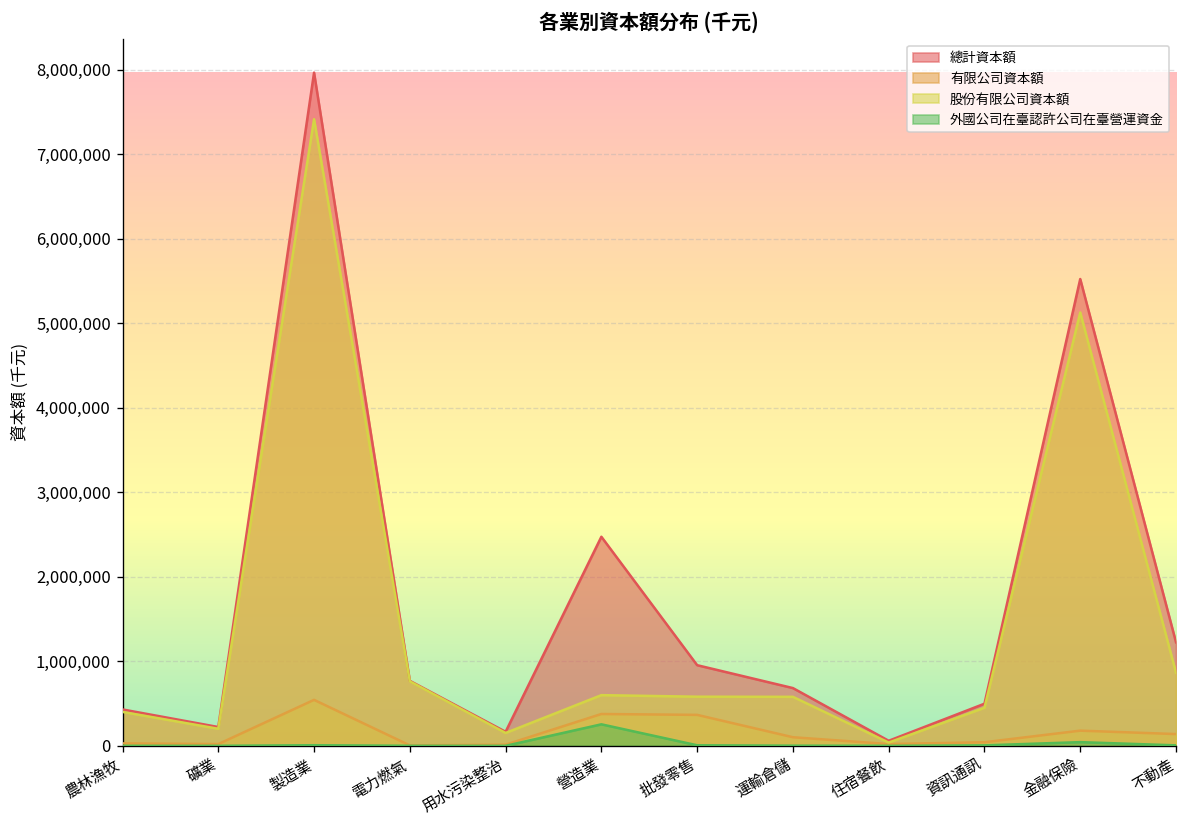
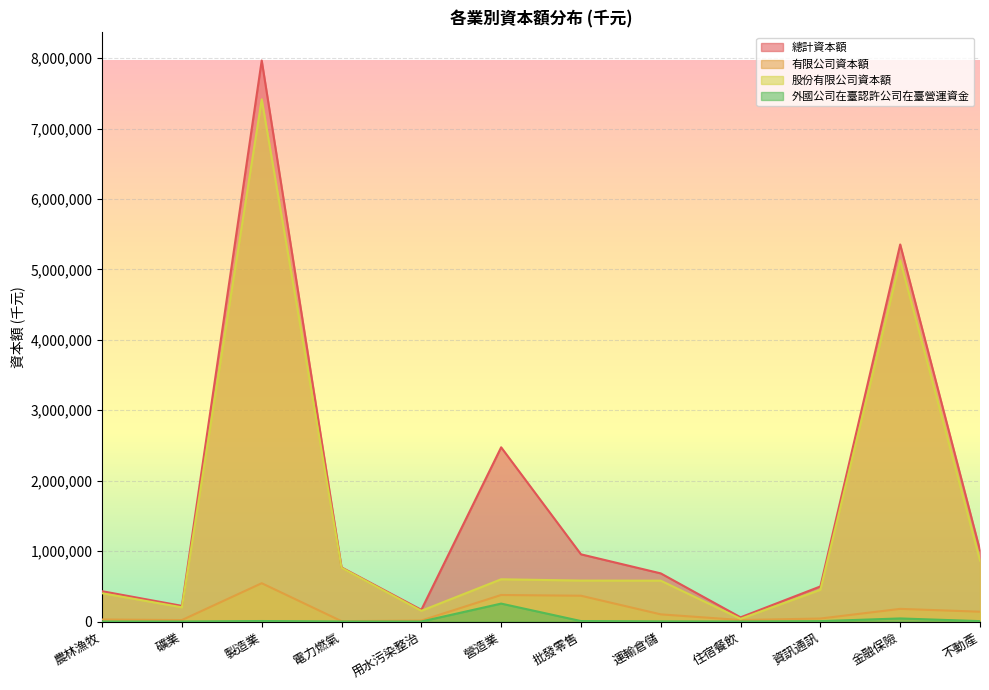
總計資本額, 金融保險: 5,500,000 -> 5,400,000
總計資本額, 不動產: 1,200,000 -> 1,000,000
